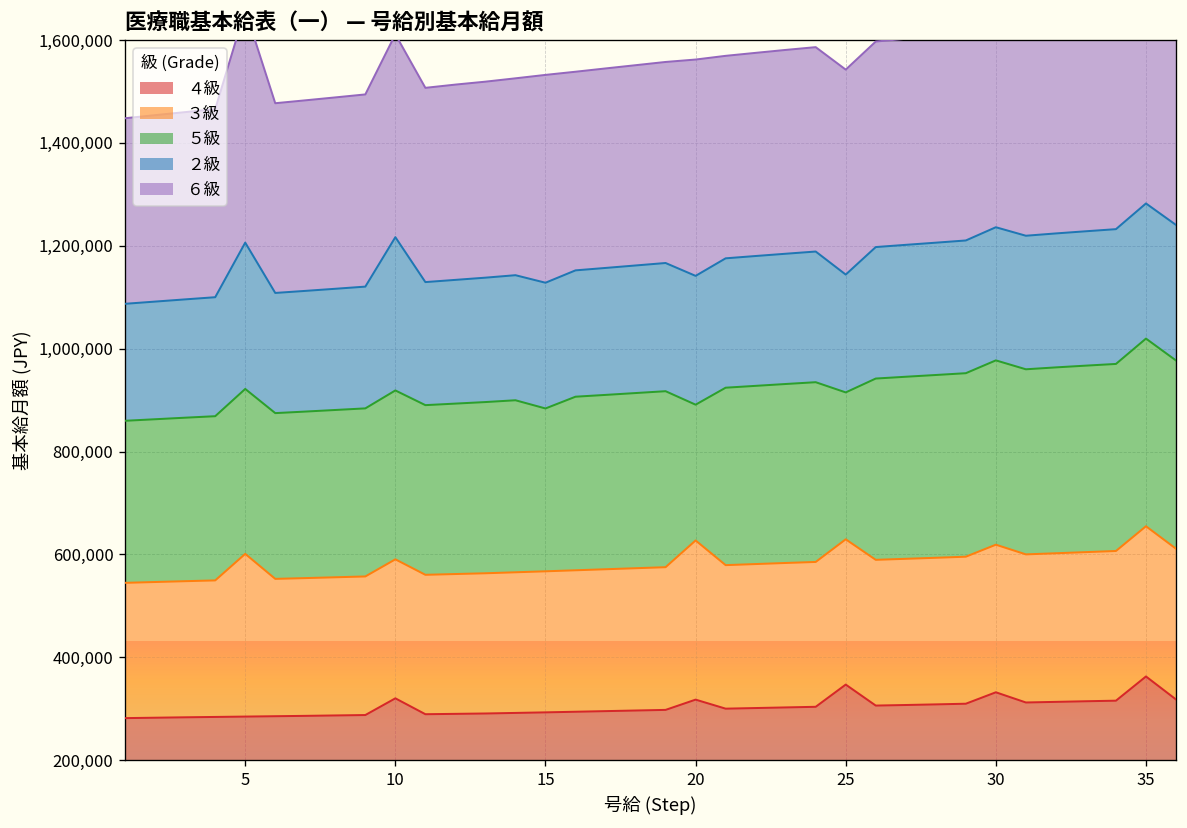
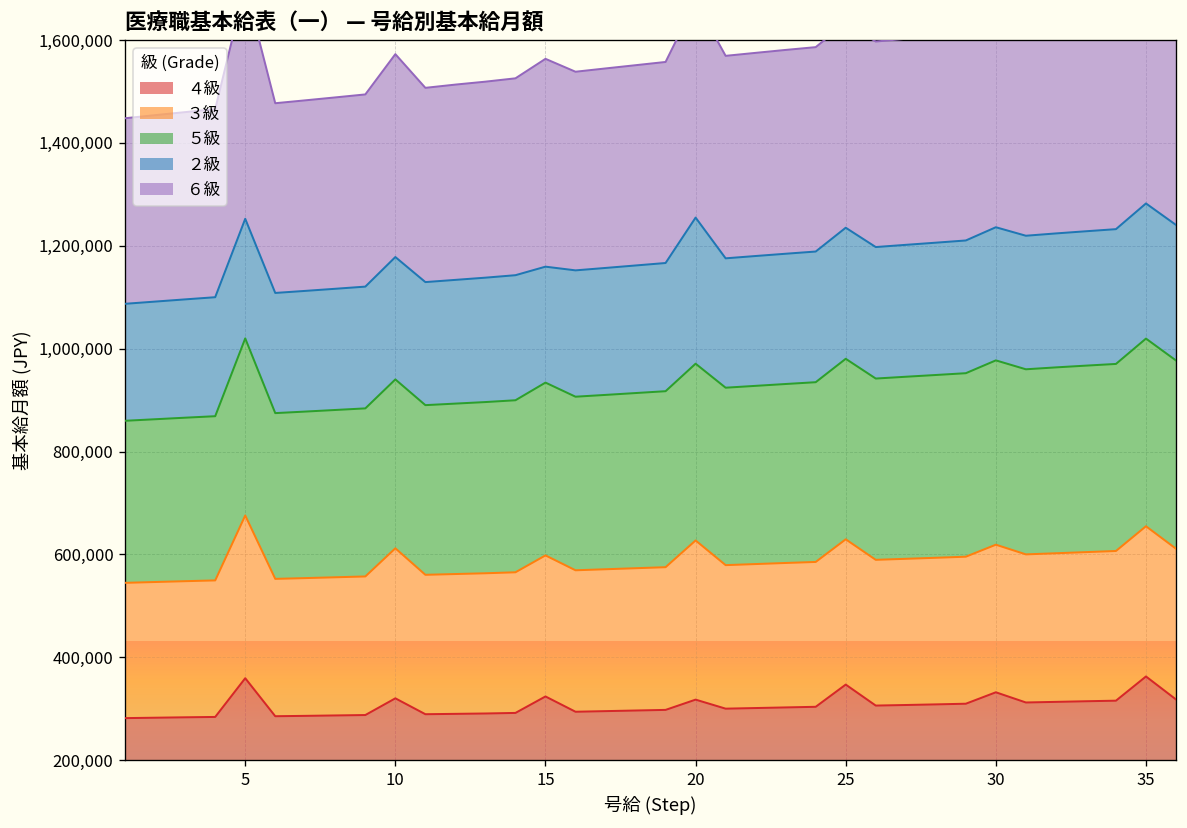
４級, 5: 280,000 -> 360,000
５級, 5: 320,000 -> 340,000
２級, 5: 280,000 -> 230,000
３級, 10: 270,000 -> 290,000
２級, 10: 300,000 -> 240,000
４級, 15: 290,000 -> 320,000
５級, 15: 320,000 -> 340,000
２級, 15: 240,000 -> 230,000
５級, 20: 260,000 -> 340,000
２級, 20: 250,000 -> 280,000
５級, 25: 290,000 -> 350,000
２級, 25: 230,000 -> 250,000
